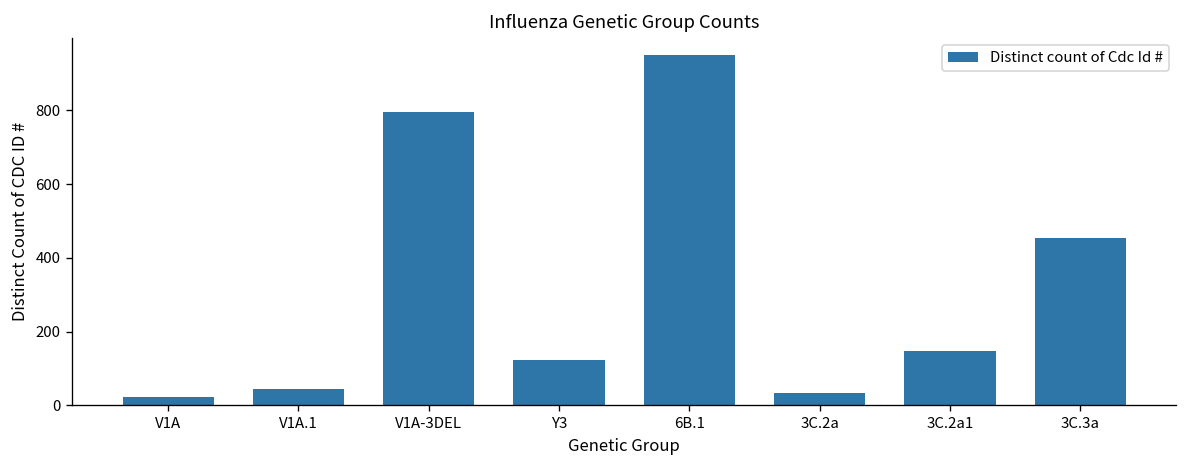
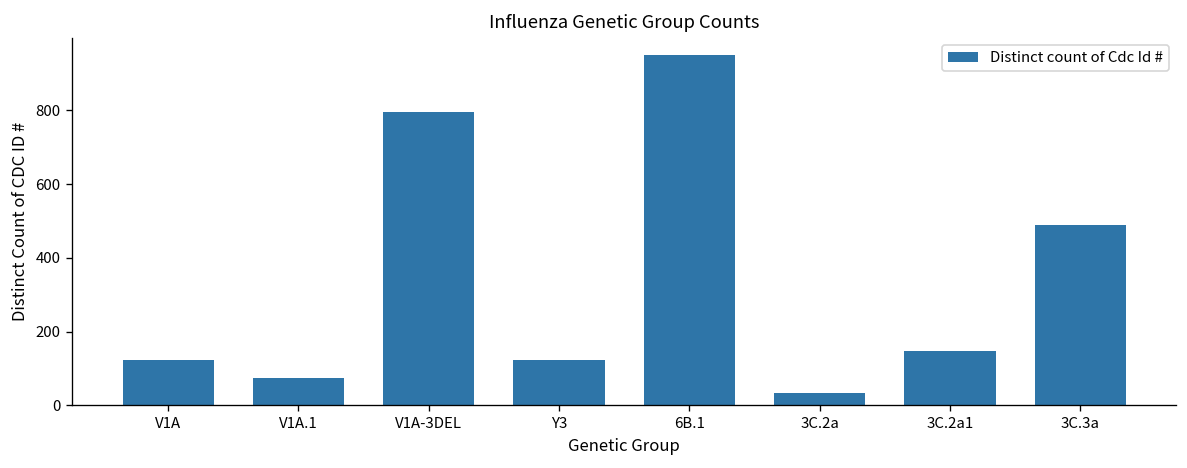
V1A: 20 -> 120
V1A.1: 50 -> 70
3C.3a: 450 -> 490
